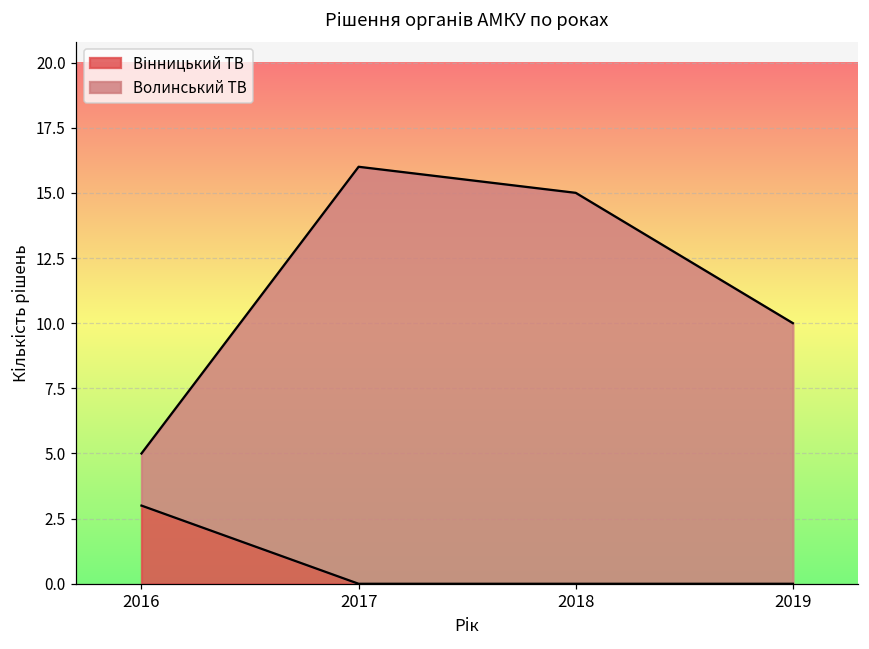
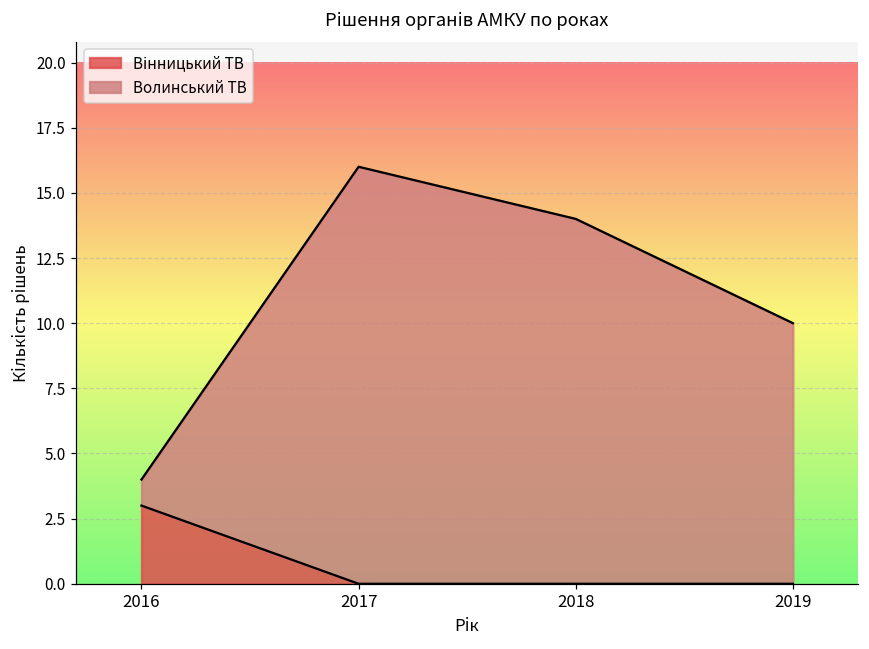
Волинський ТВ, 2016: 2 -> 1
Волинський ТВ, 2018: 15 -> 14
